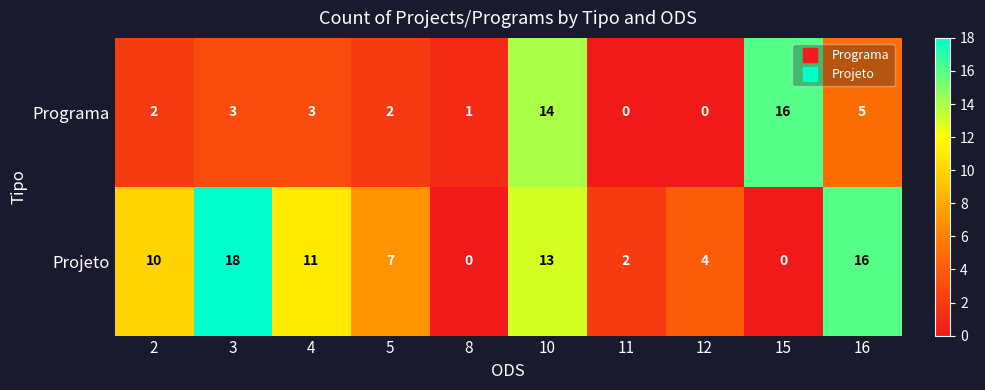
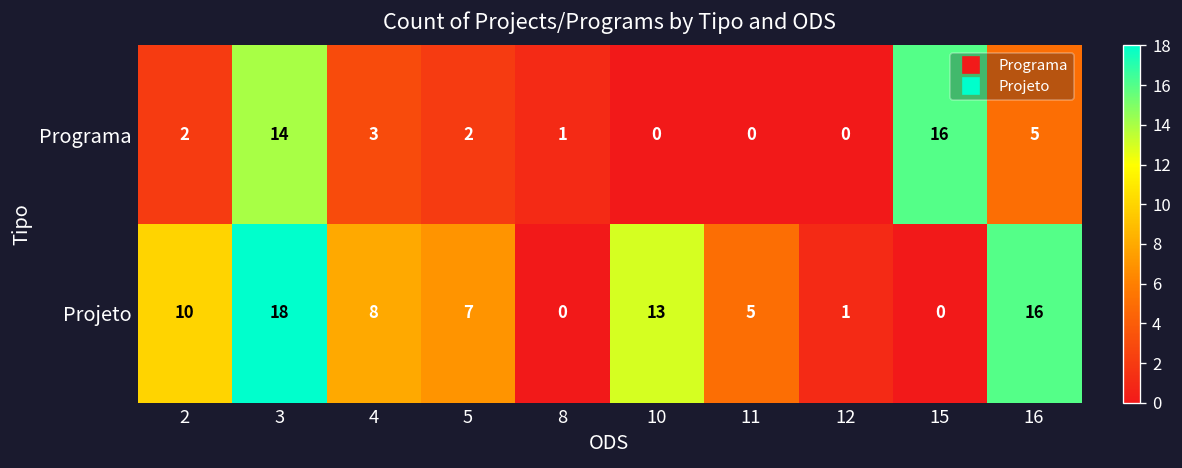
Programa, 3: 3 -> 14
Programa, 10: 14 -> 0
Projeto, 4: 11 -> 8
Projeto, 11: 2 -> 5
Projeto, 12: 4 -> 1
